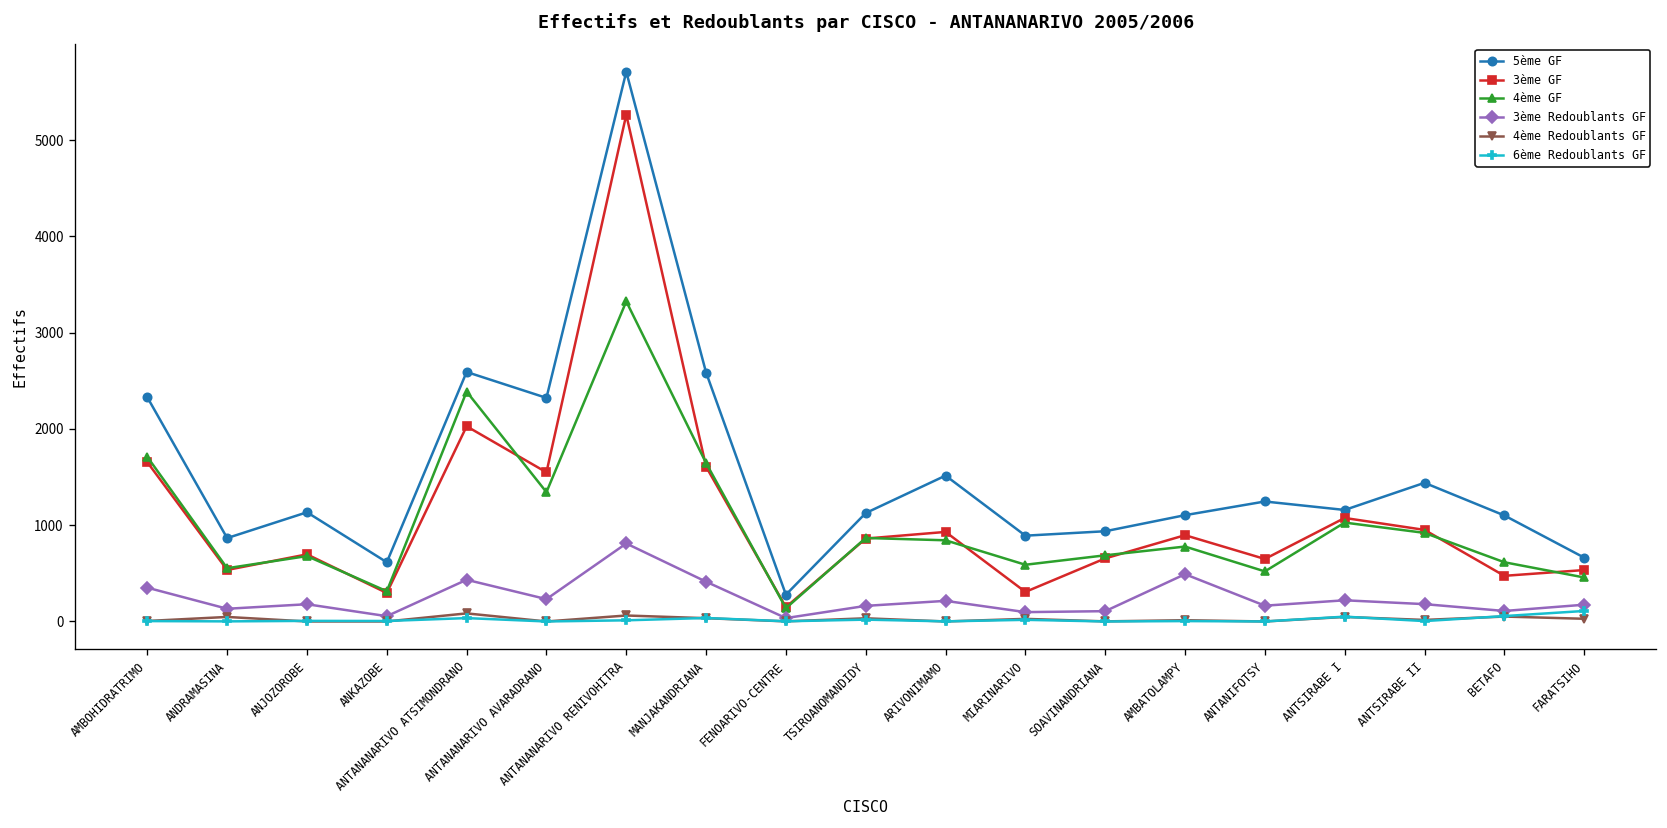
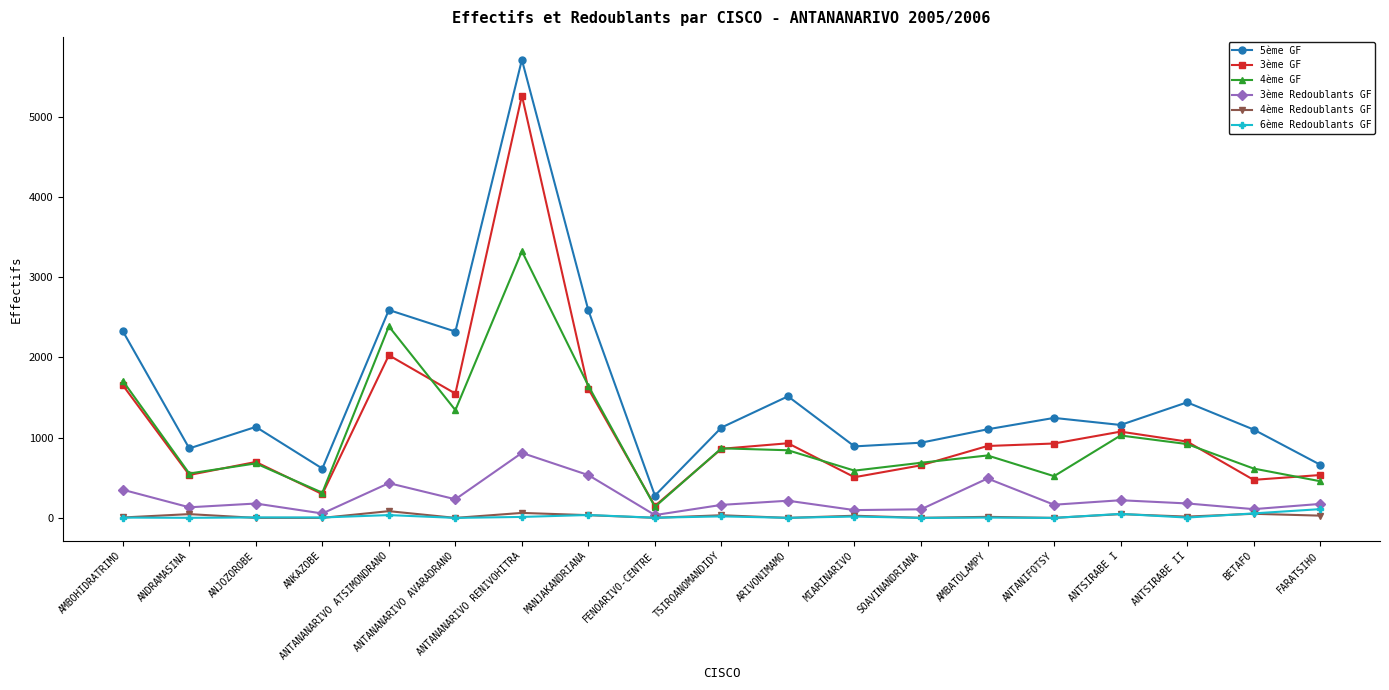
3ème Redoublants GF, MANJAKANDRIANA: 400 -> 500
3ème GF, MIARINARIVO: 300 -> 500
3ème GF, ANTANIFOTSY: 600 -> 900
